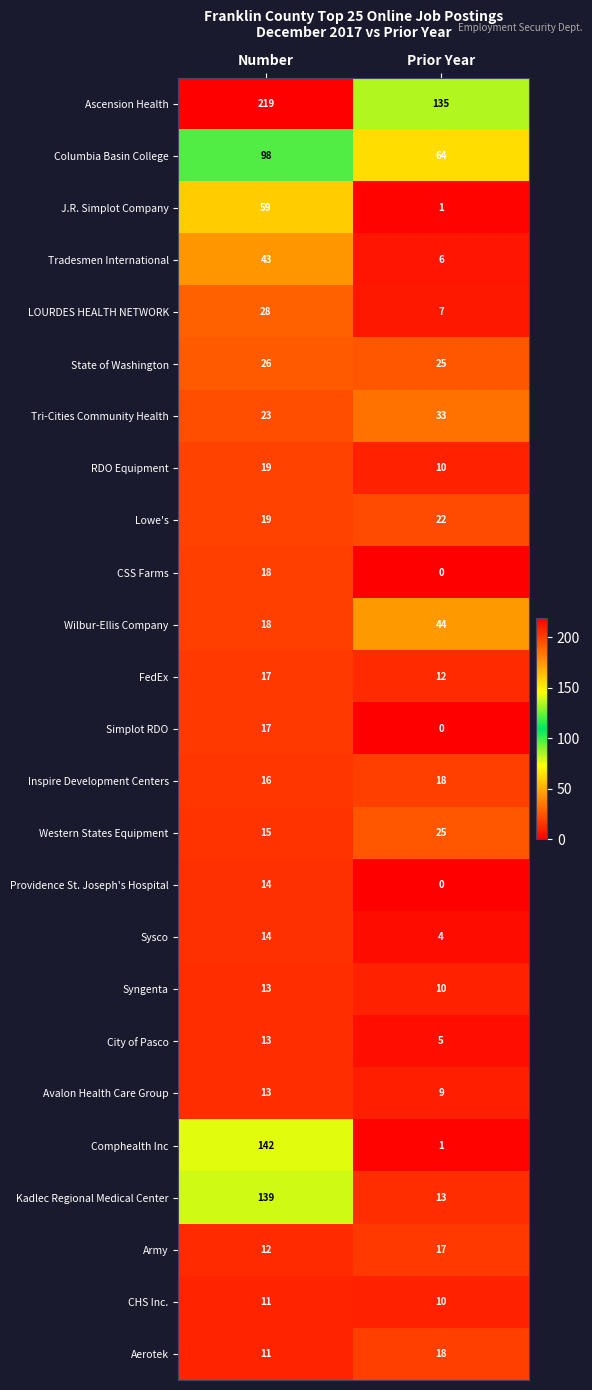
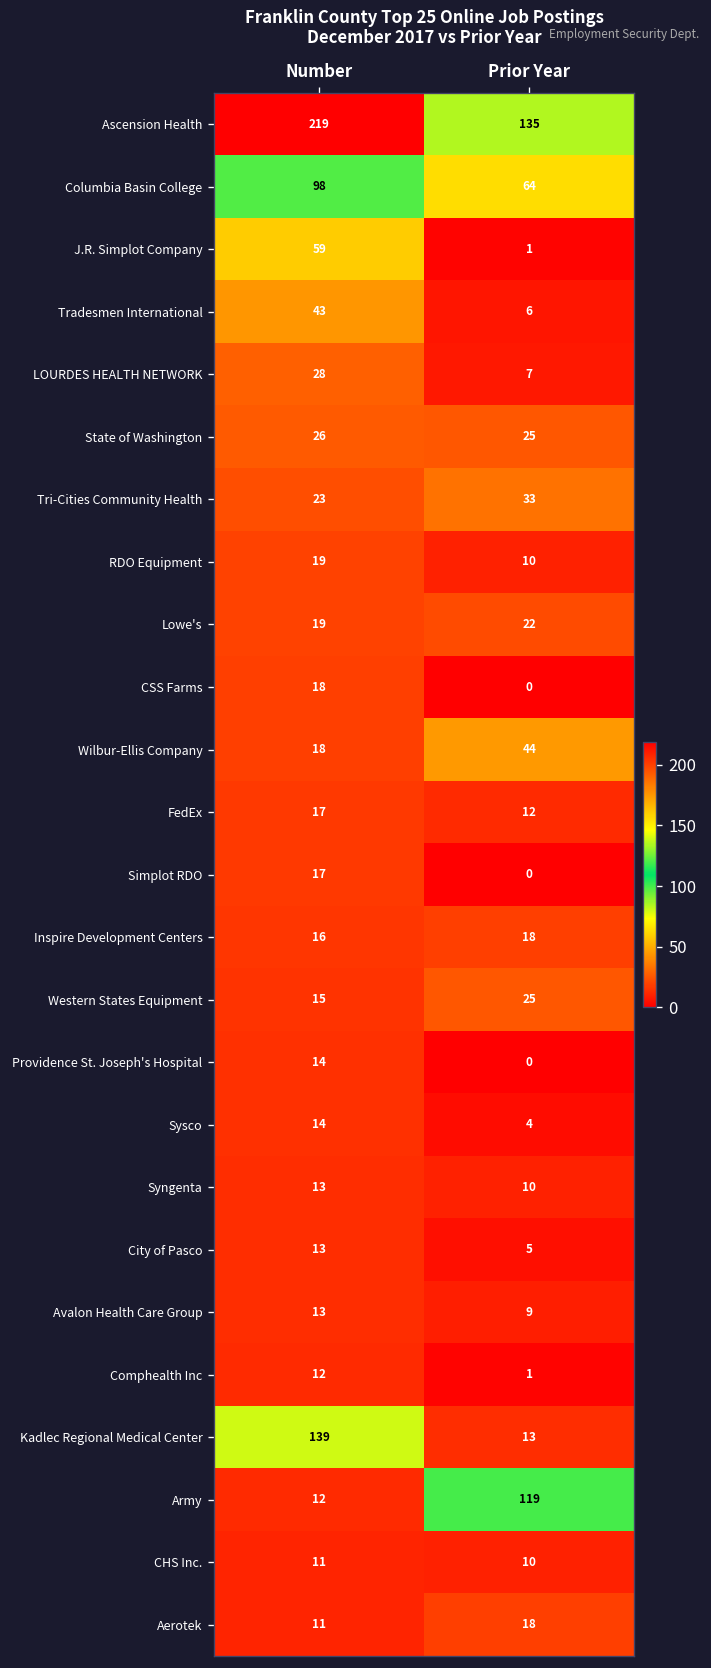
Comphealth Inc, Number: 142 -> 12
Army, Prior Year: 17 -> 119
